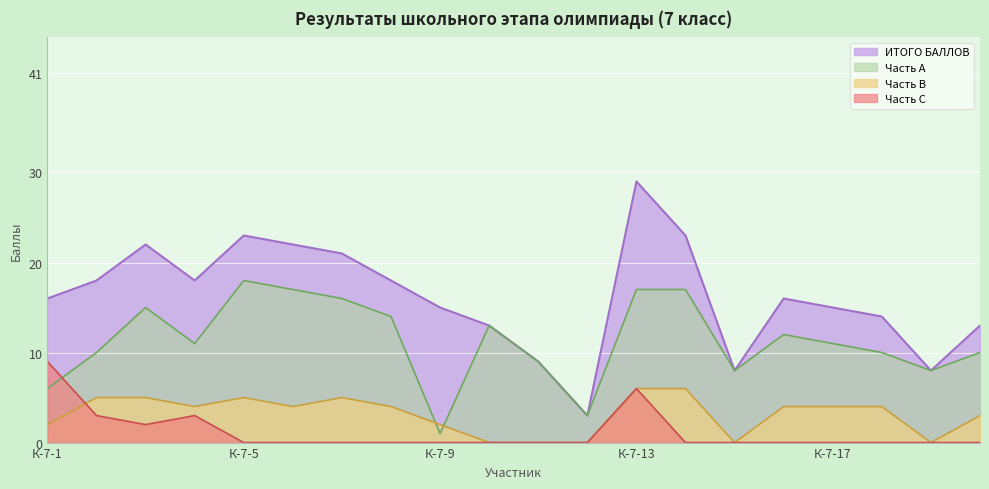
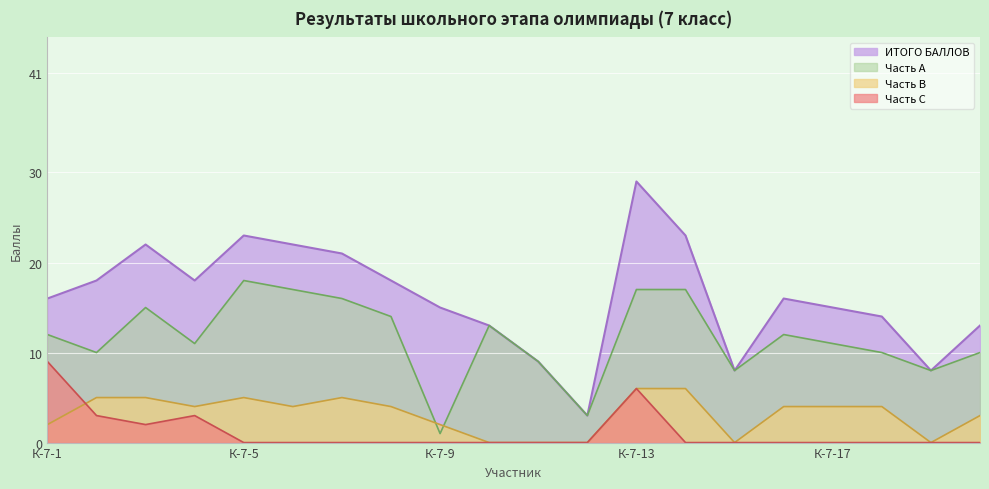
Часть А, К-7-1: 6 -> 12
